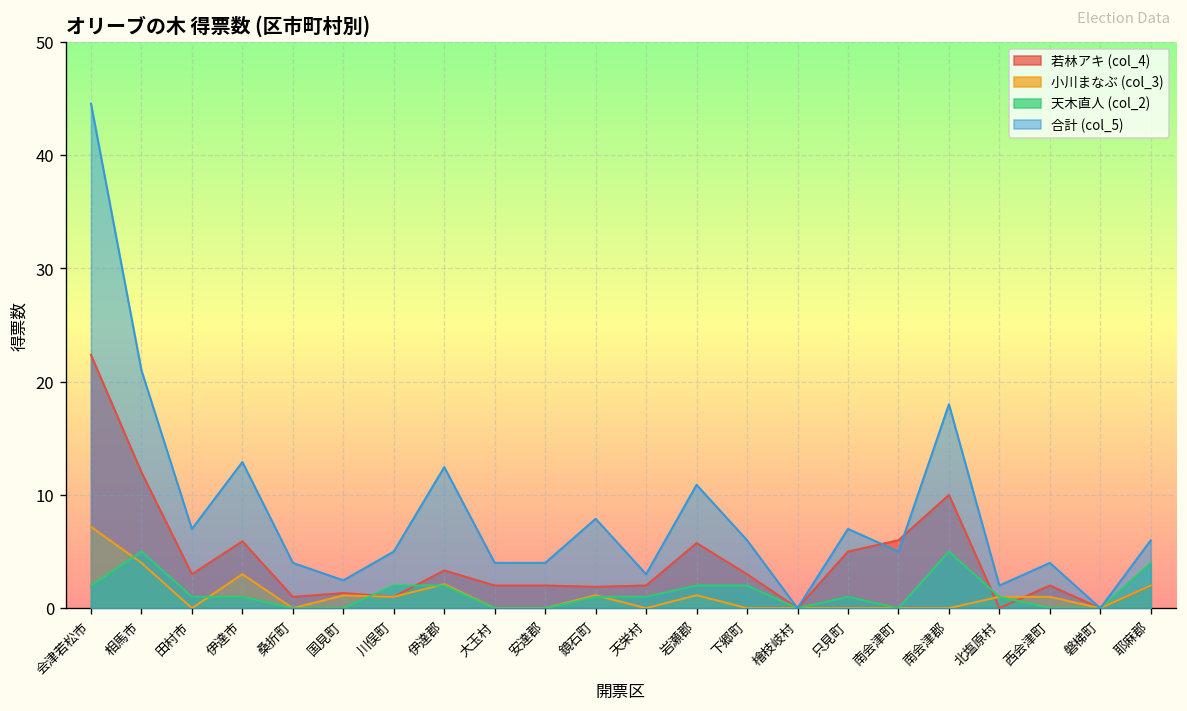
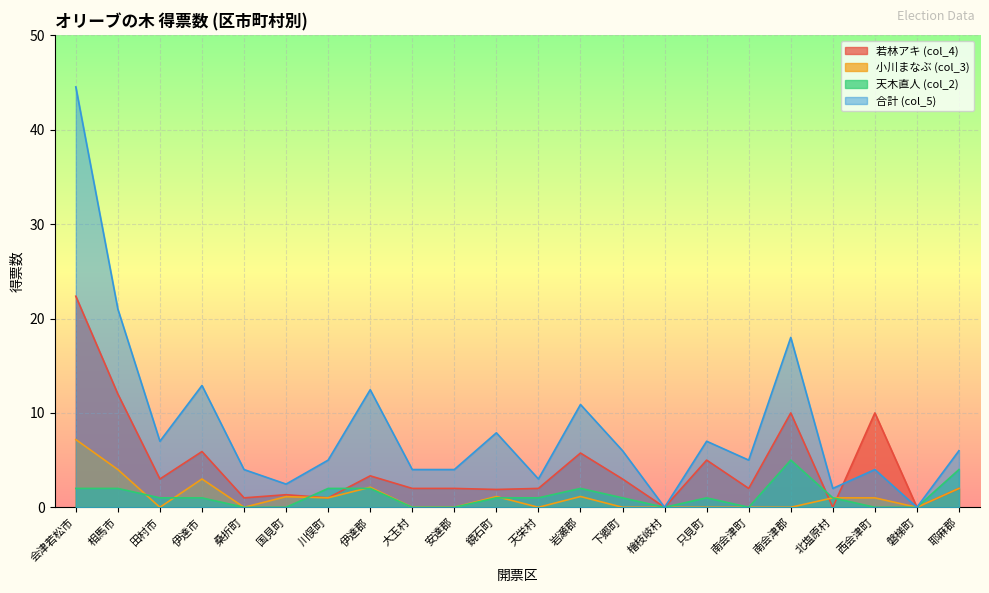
天木直人 (col_2), 相馬市: 5 -> 2
天木直人 (col_2), 下郷町: 2 -> 1
若林アキ (col_4), 南会津町: 6 -> 2
若林アキ (col_4), 西会津町: 2 -> 10
